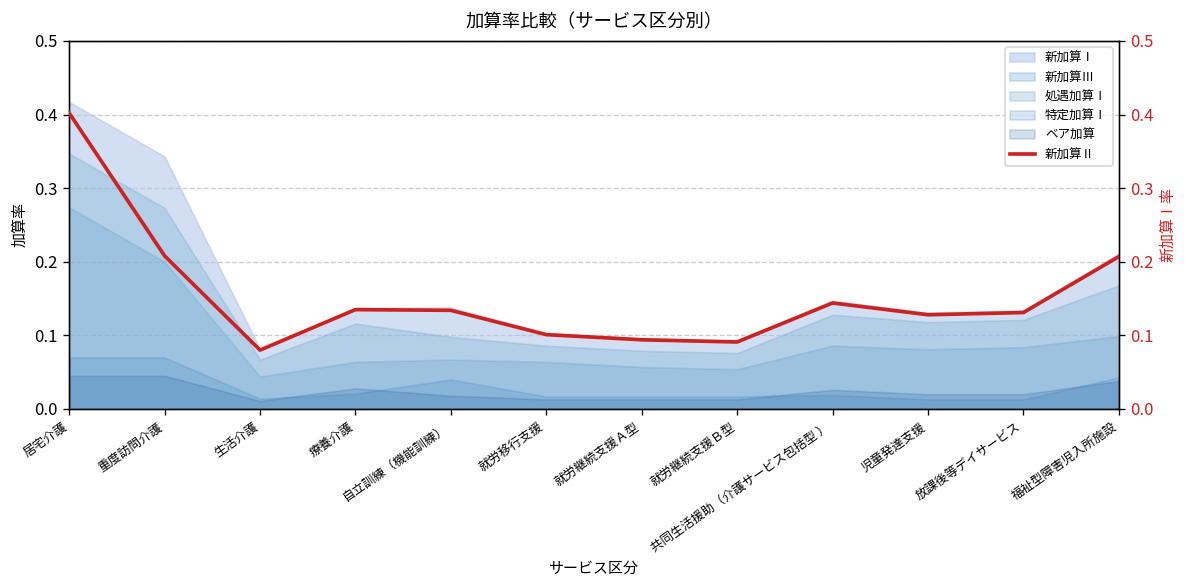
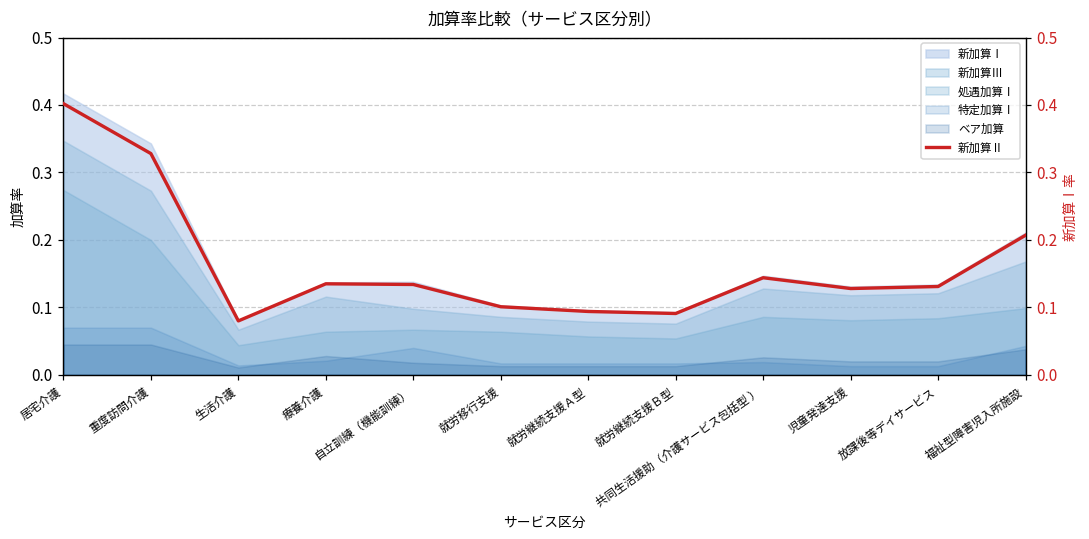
新加算Ⅱ, 重度訪問介護: 0.21 -> 0.33
